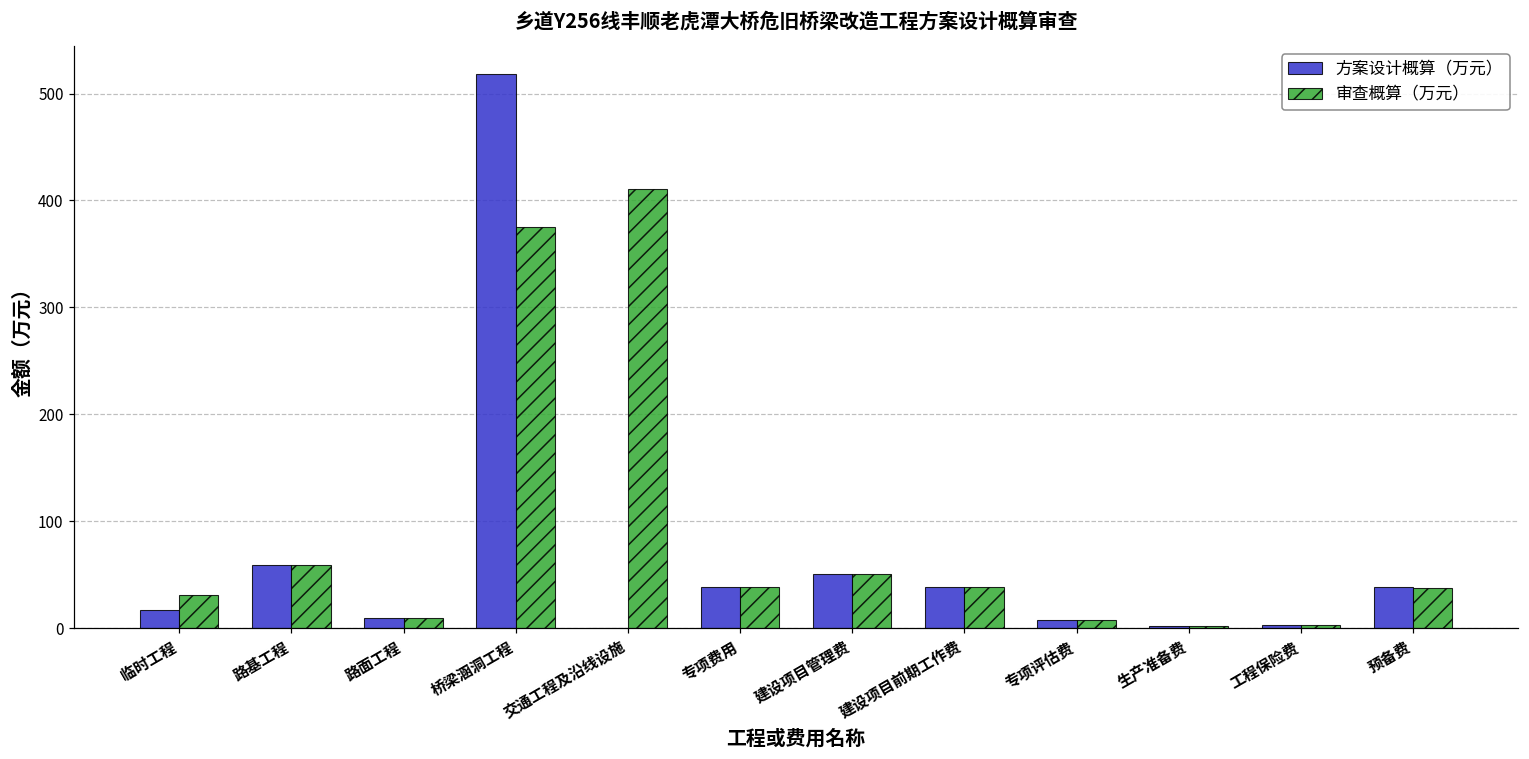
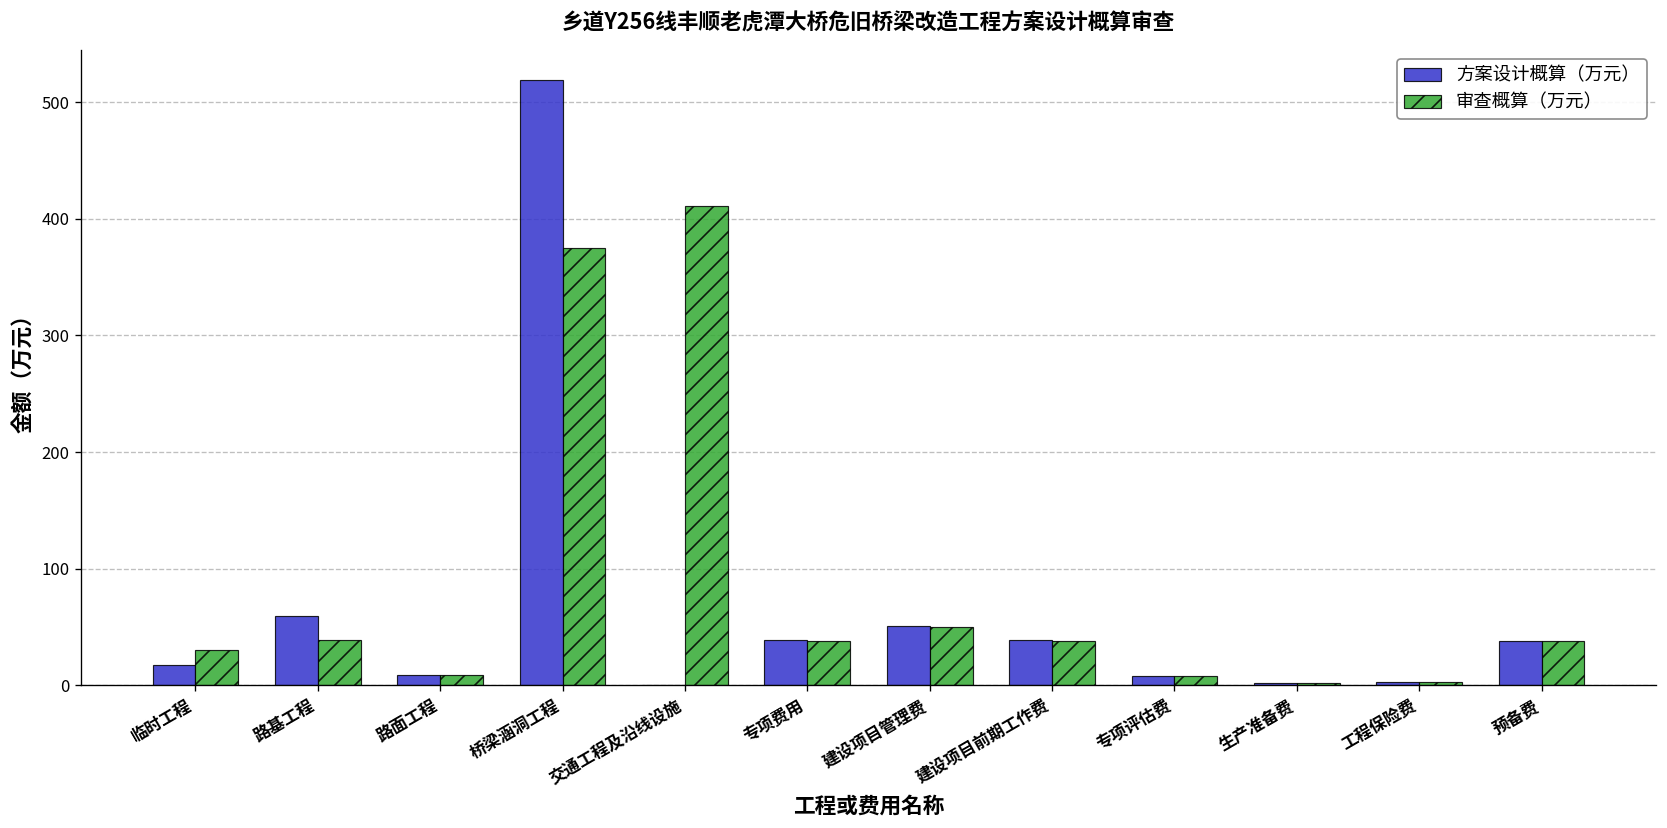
审查概算（万元）, 路基工程: 60 -> 40
